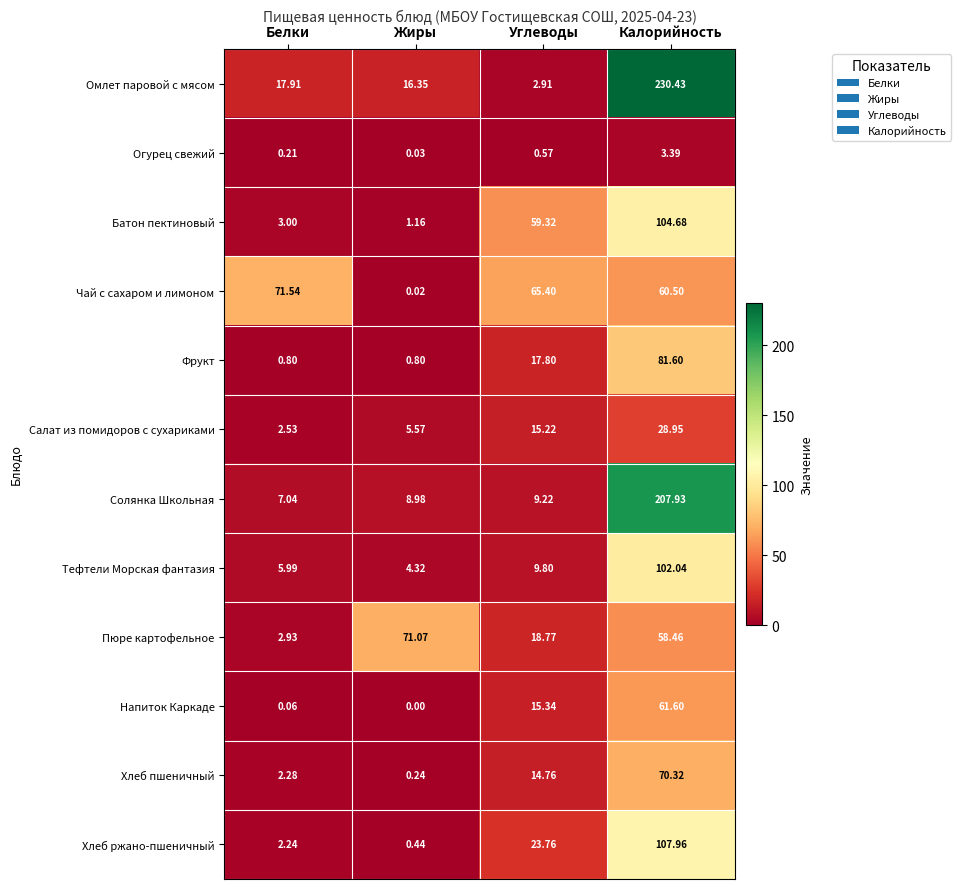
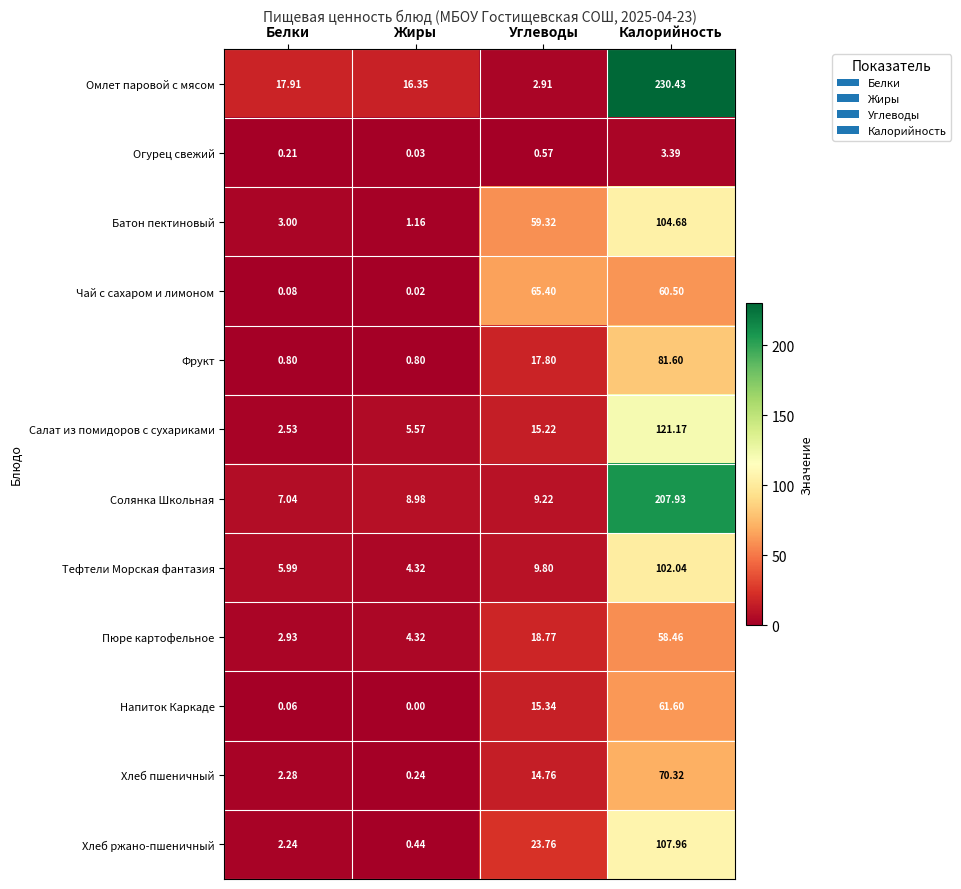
Чай с сахаром и лимоном, Белки: 71.54 -> 0.08
Салат из помидоров с сухариками, Калорийность: 28.95 -> 121.17
Пюре картофельное, Жиры: 71.07 -> 4.32
